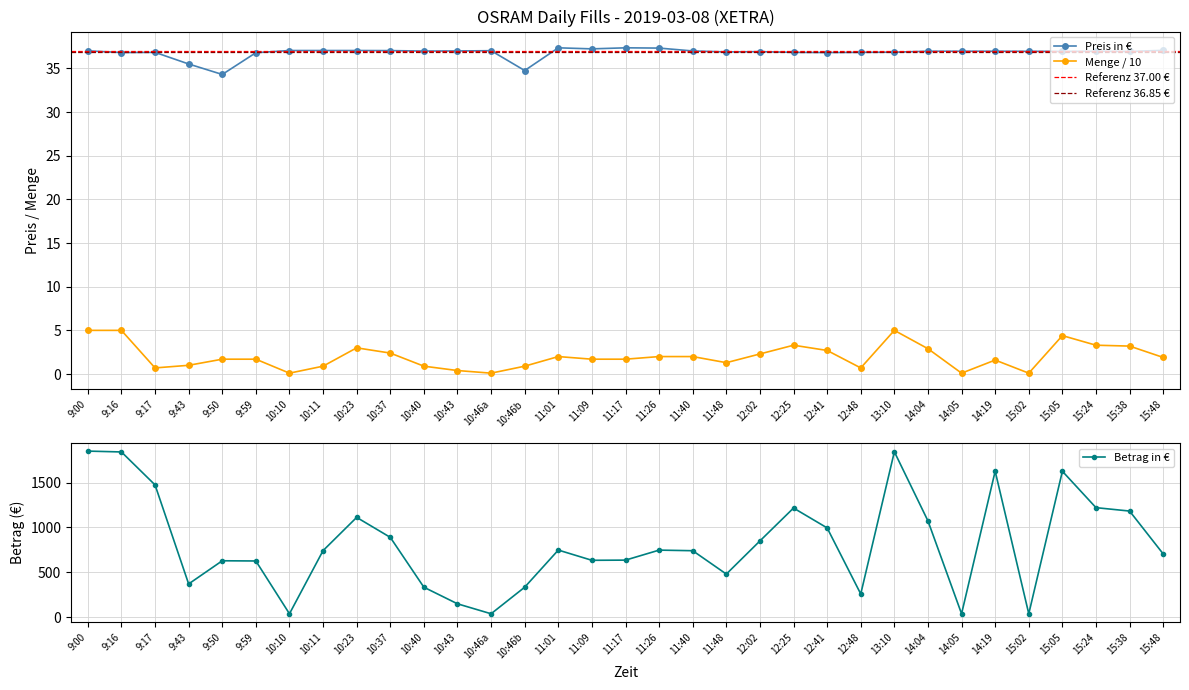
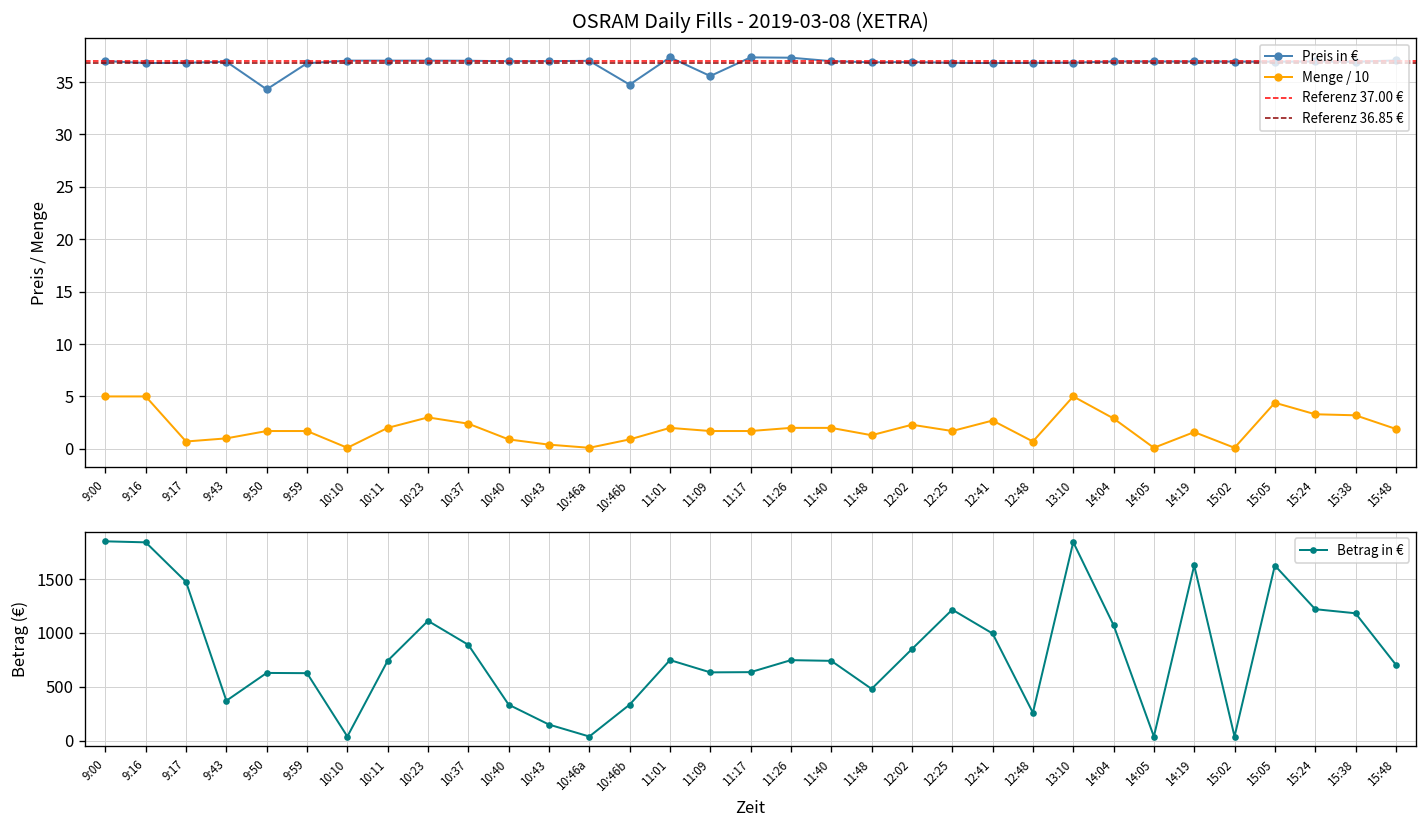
OSRAM Daily Fills - 2019-03-08 (XETRA), Preis in €, 9:43: 36 -> 37
OSRAM Daily Fills - 2019-03-08 (XETRA), Menge / 10, 10:11: 1 -> 2
OSRAM Daily Fills - 2019-03-08 (XETRA), Preis in €, 11:09: 37 -> 36
OSRAM Daily Fills - 2019-03-08 (XETRA), Menge / 10, 12:25: 3 -> 2
